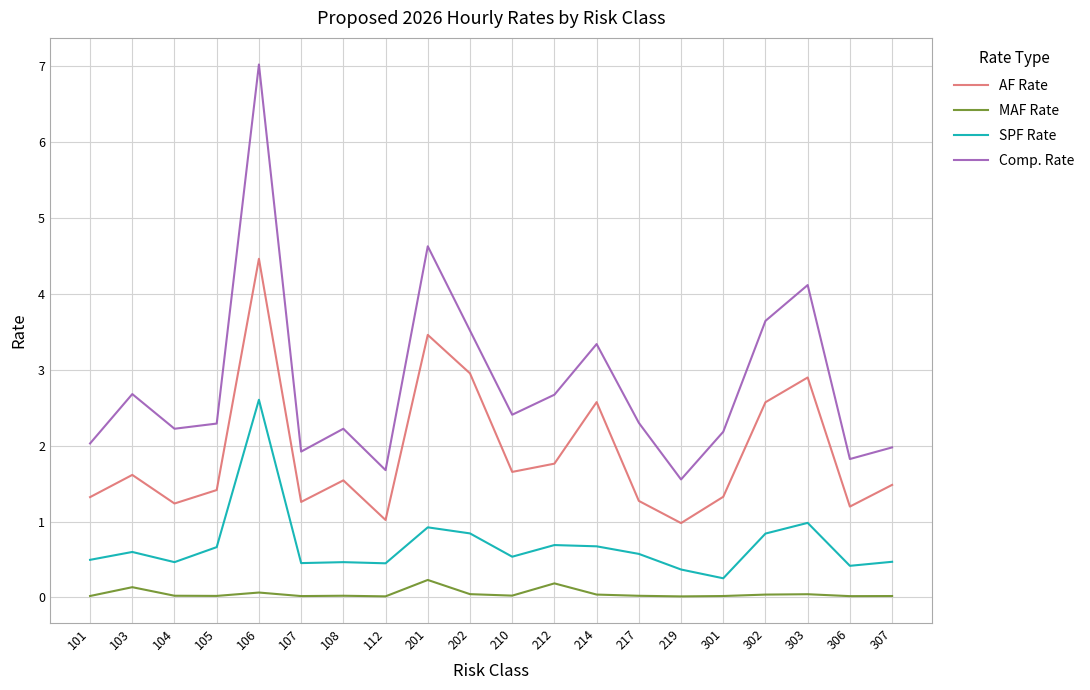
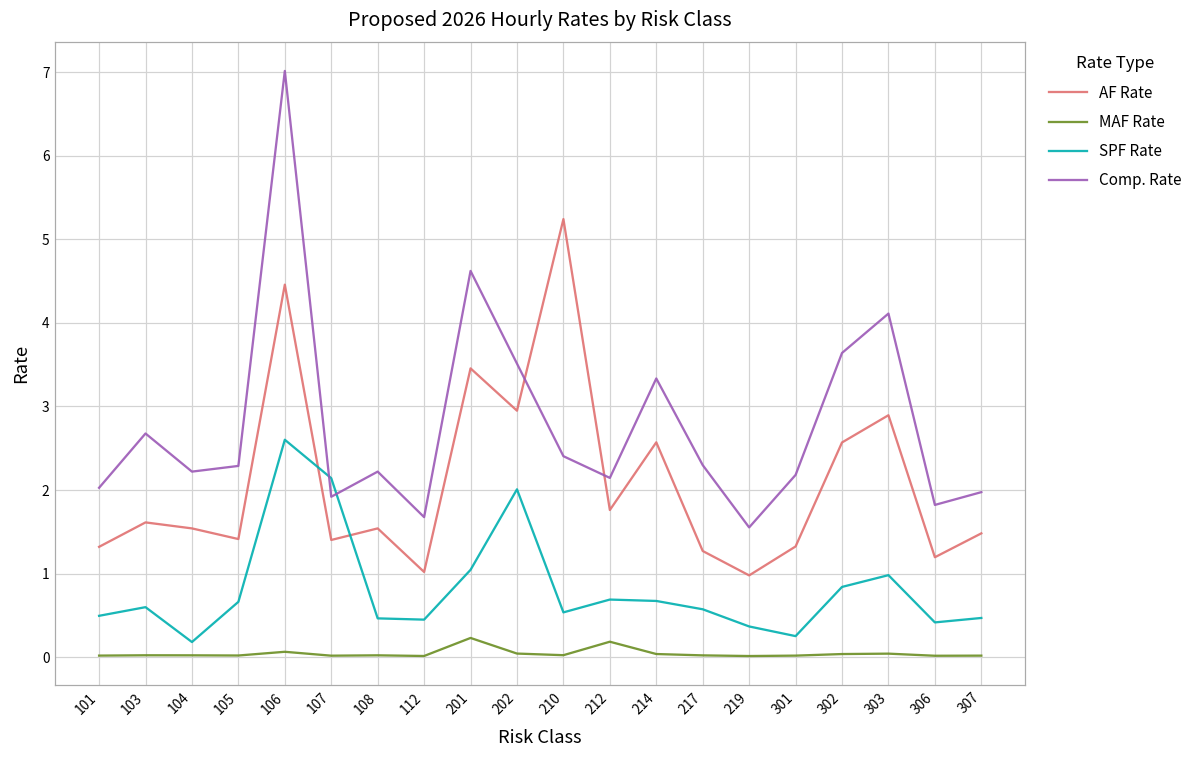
MAF Rate, 103: 0.1 -> 0.0
AF Rate, 104: 1.2 -> 1.5
SPF Rate, 104: 0.5 -> 0.2
AF Rate, 107: 1.3 -> 1.4
SPF Rate, 107: 0.5 -> 2.1
SPF Rate, 201: 0.9 -> 1.0
SPF Rate, 202: 0.8 -> 2.0
AF Rate, 210: 1.7 -> 5.2
Comp. Rate, 212: 2.7 -> 2.1
